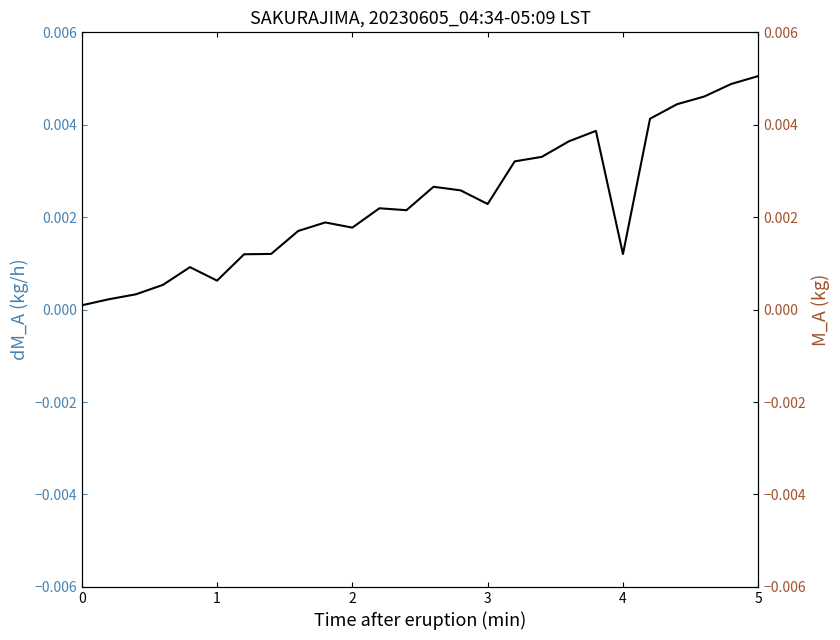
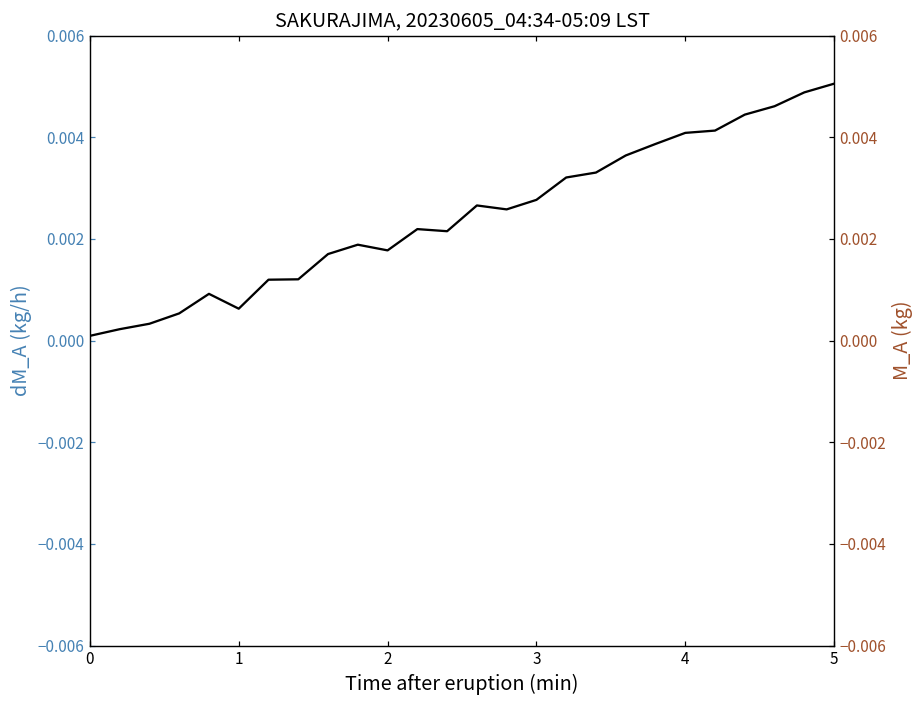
3: 0.0023 -> 0.0028
4: 0.0012 -> 0.0041
